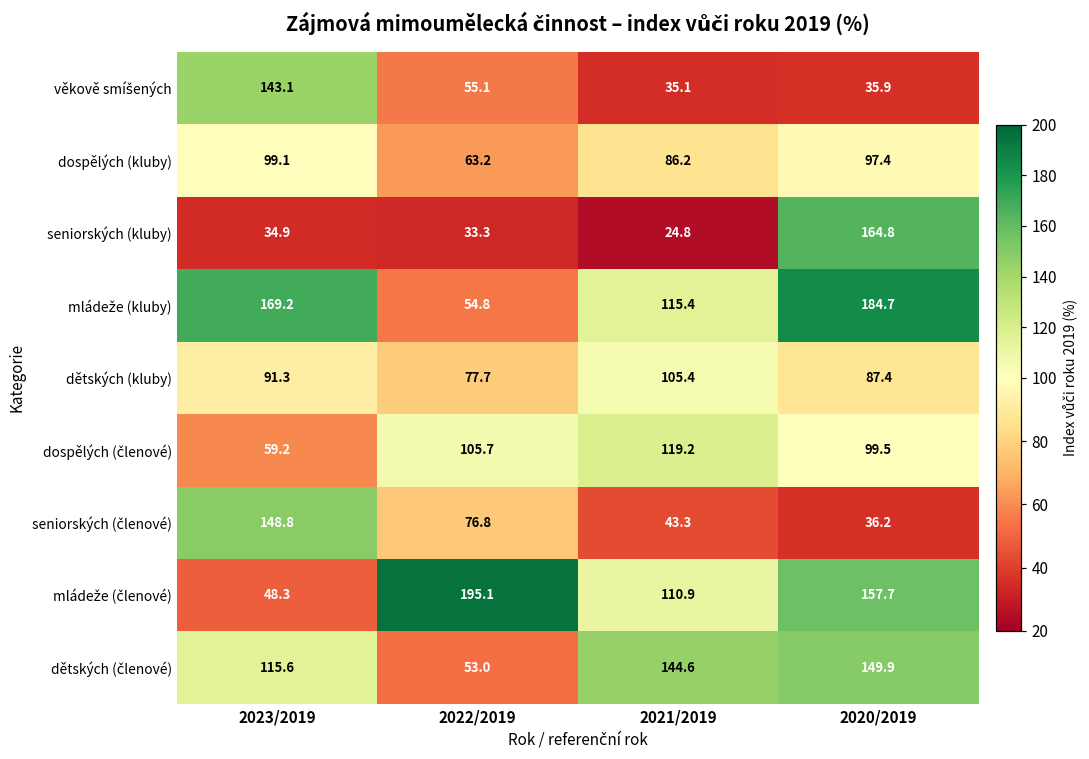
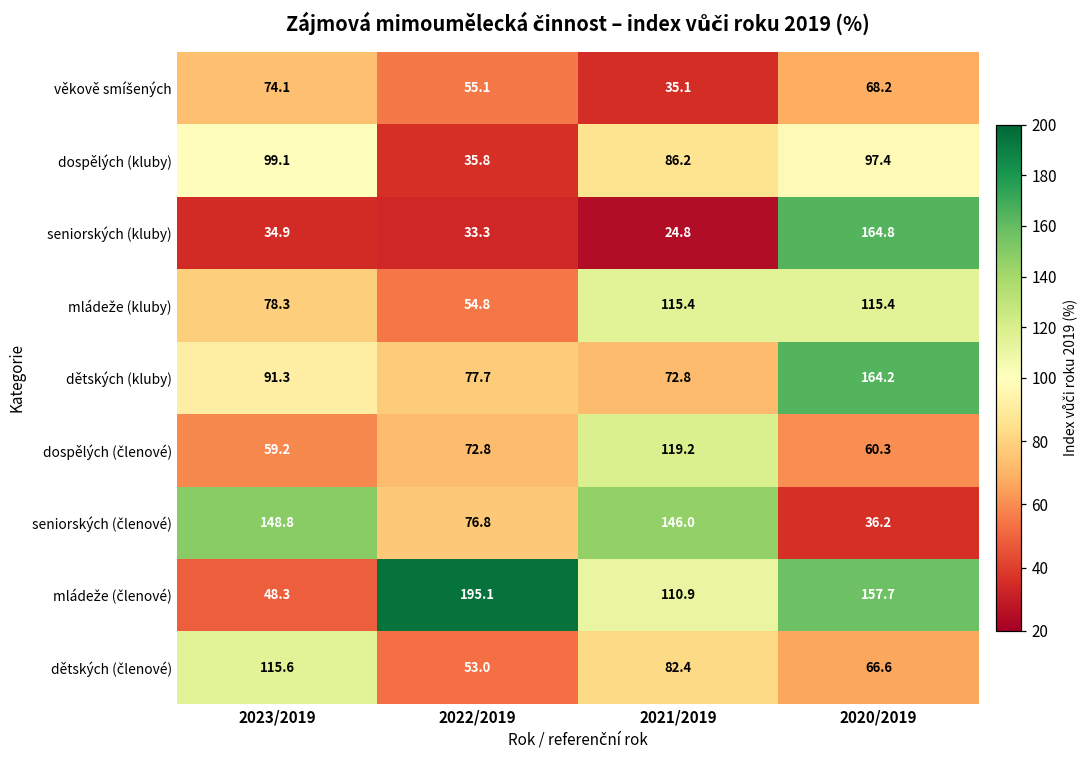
věkově smíšených, 2023/2019: 143.1 -> 74.1
věkově smíšených, 2020/2019: 35.9 -> 68.2
dospělých (kluby), 2022/2019: 63.2 -> 35.8
mládeže (kluby), 2023/2019: 169.2 -> 78.3
mládeže (kluby), 2020/2019: 184.7 -> 115.4
dětských (kluby), 2021/2019: 105.4 -> 72.8
dětských (kluby), 2020/2019: 87.4 -> 164.2
dospělých (členové), 2022/2019: 105.7 -> 72.8
dospělých (členové), 2020/2019: 99.5 -> 60.3
seniorských (členové), 2021/2019: 43.3 -> 146.0
dětských (členové), 2021/2019: 144.6 -> 82.4
dětských (členové), 2020/2019: 149.9 -> 66.6
